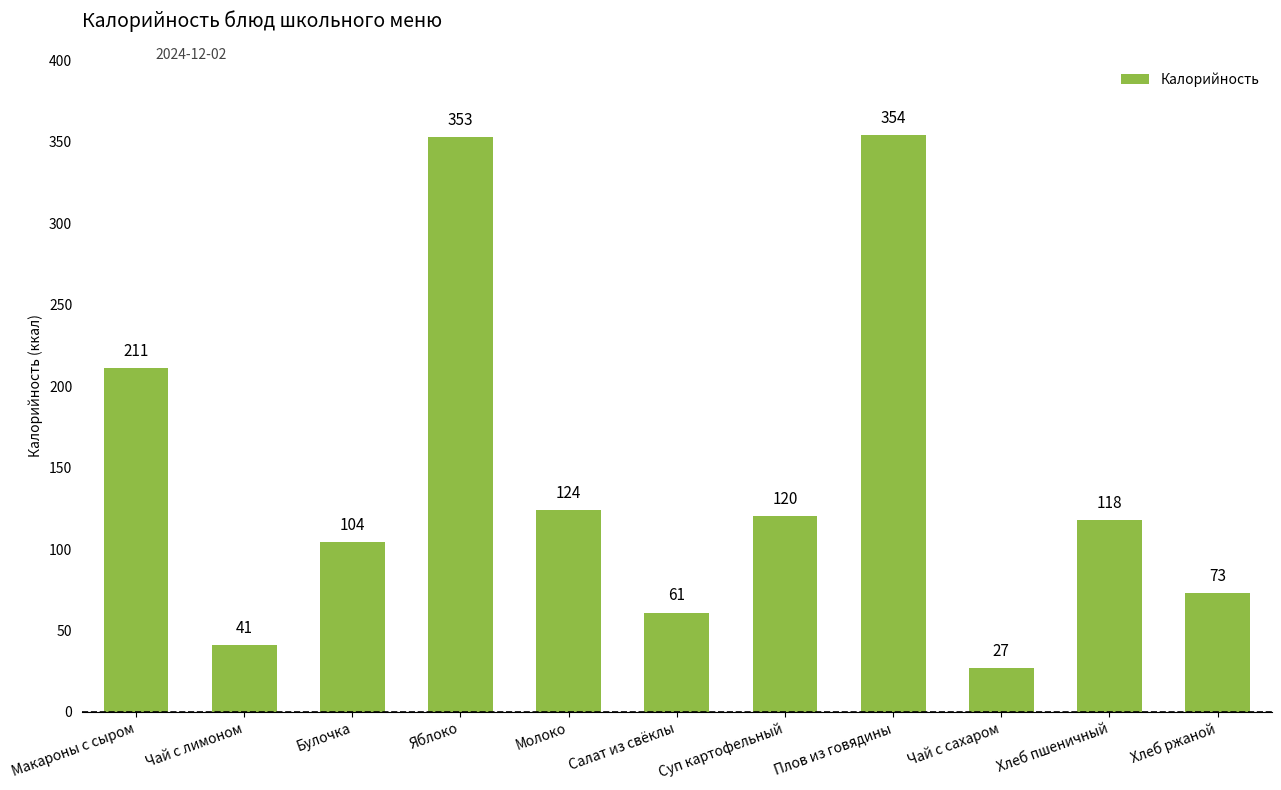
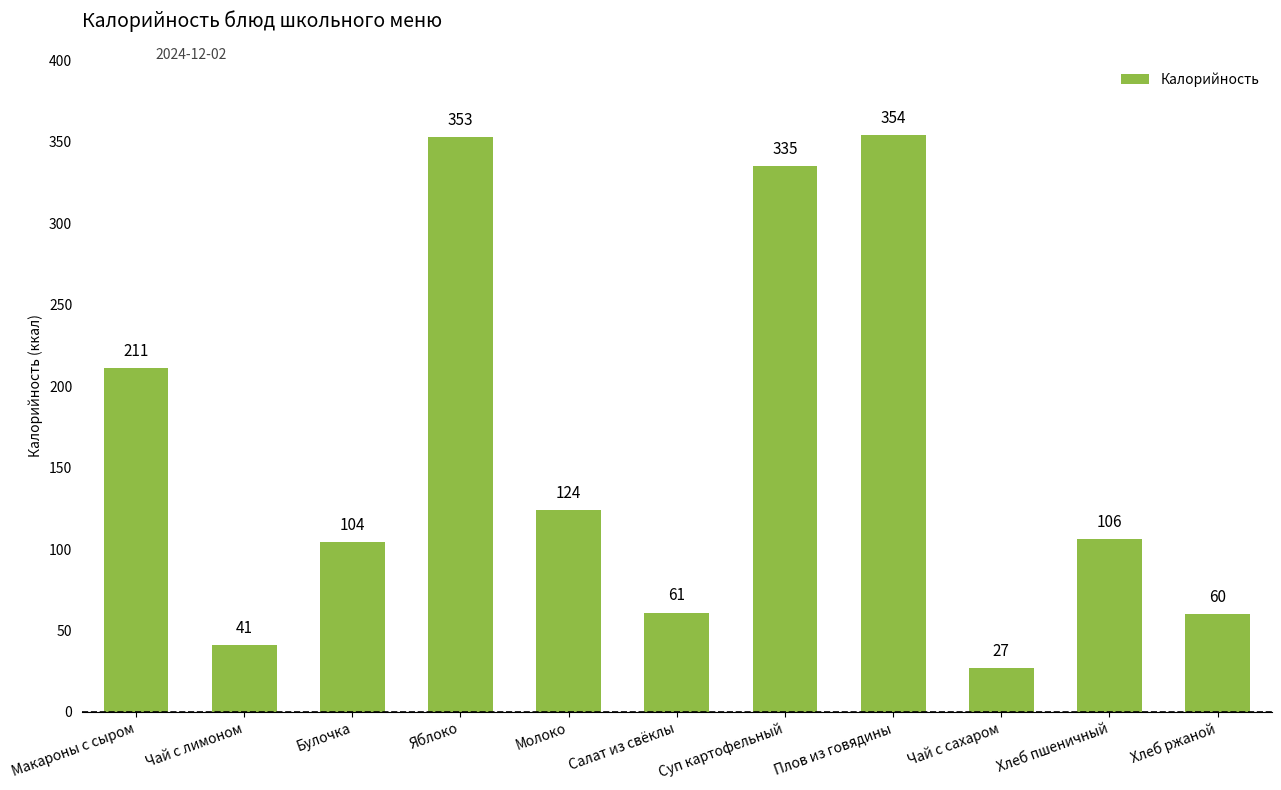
Суп картофельный: 120 -> 335
Хлеб пшеничный: 118 -> 106
Хлеб ржаной: 73 -> 60
